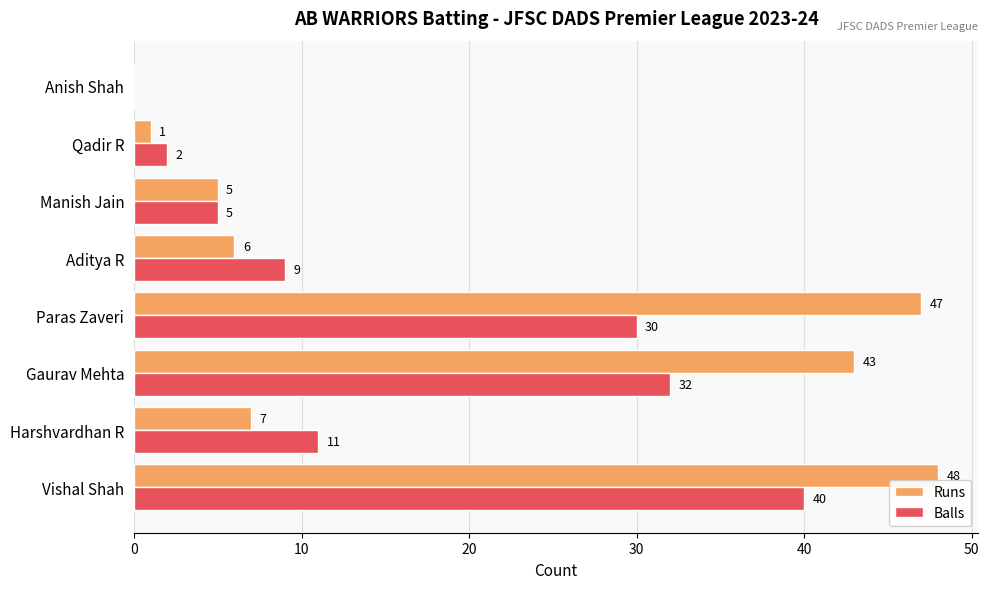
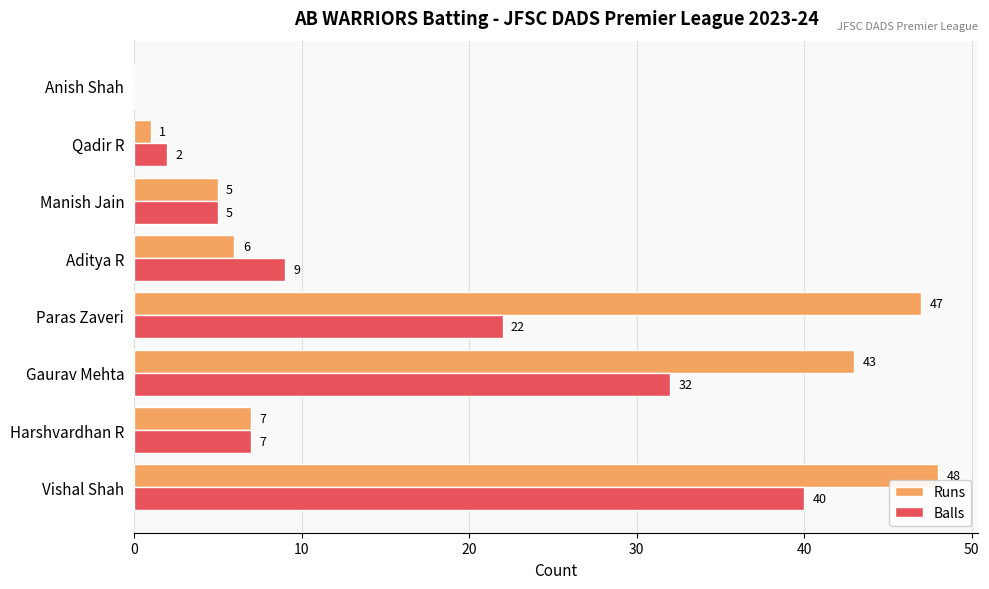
Balls, Paras Zaveri: 30 -> 22
Balls, Harshvardhan R: 11 -> 7
